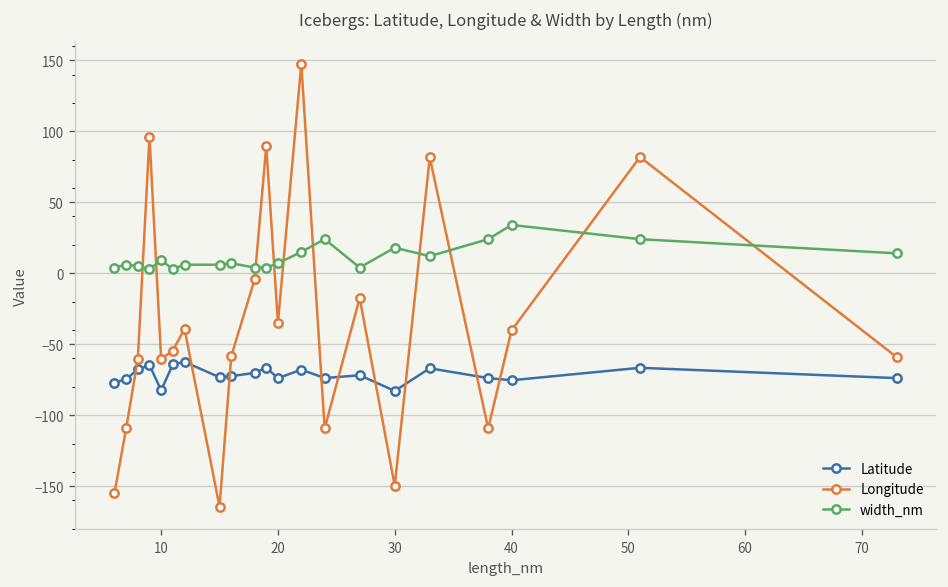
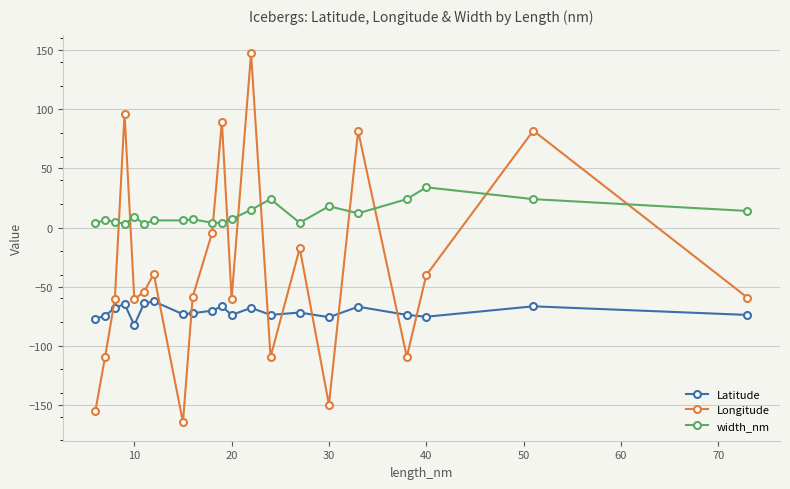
Longitude, 20: -35 -> -60
Latitude, 30: -83 -> -76
